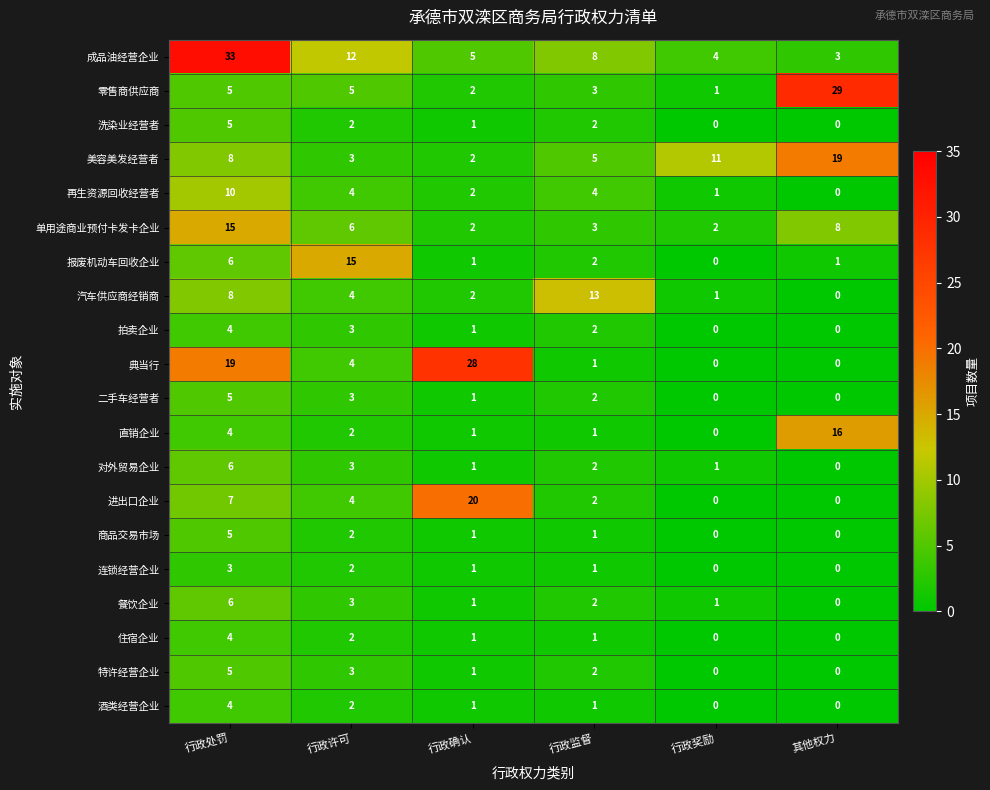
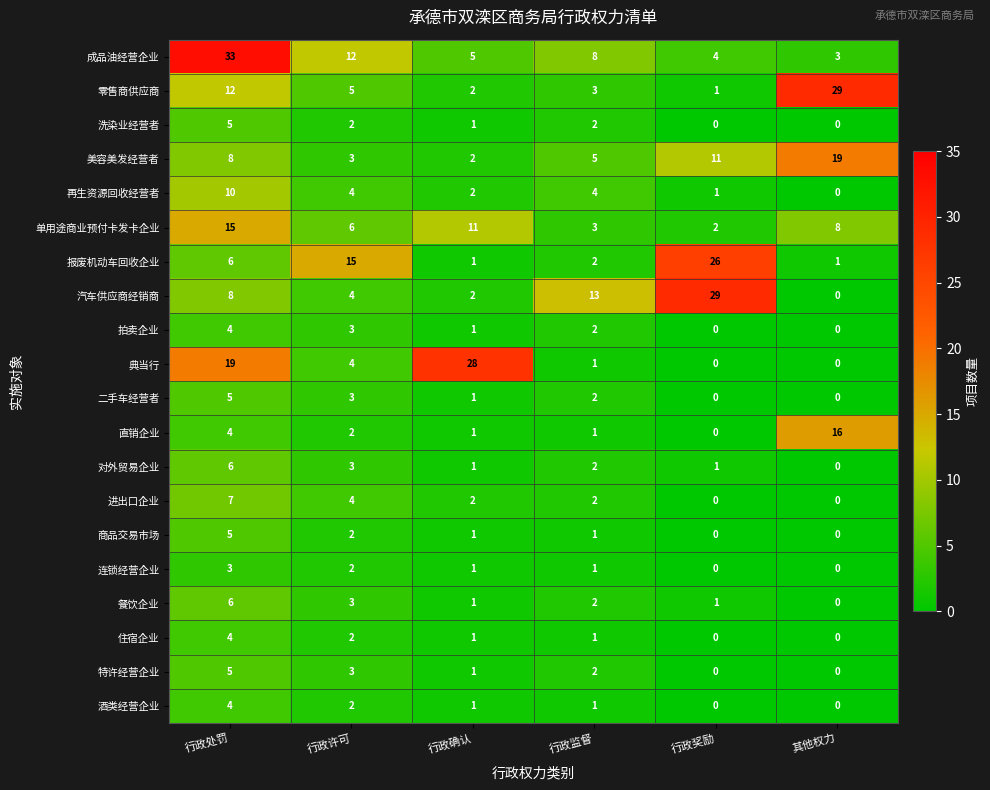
零售商供应商, 行政处罚: 5 -> 12
单用途商业预付卡发卡企业, 行政确认: 2 -> 11
报废机动车回收企业, 行政奖励: 0 -> 26
汽车供应商经销商, 行政奖励: 1 -> 29
进出口企业, 行政确认: 20 -> 2
